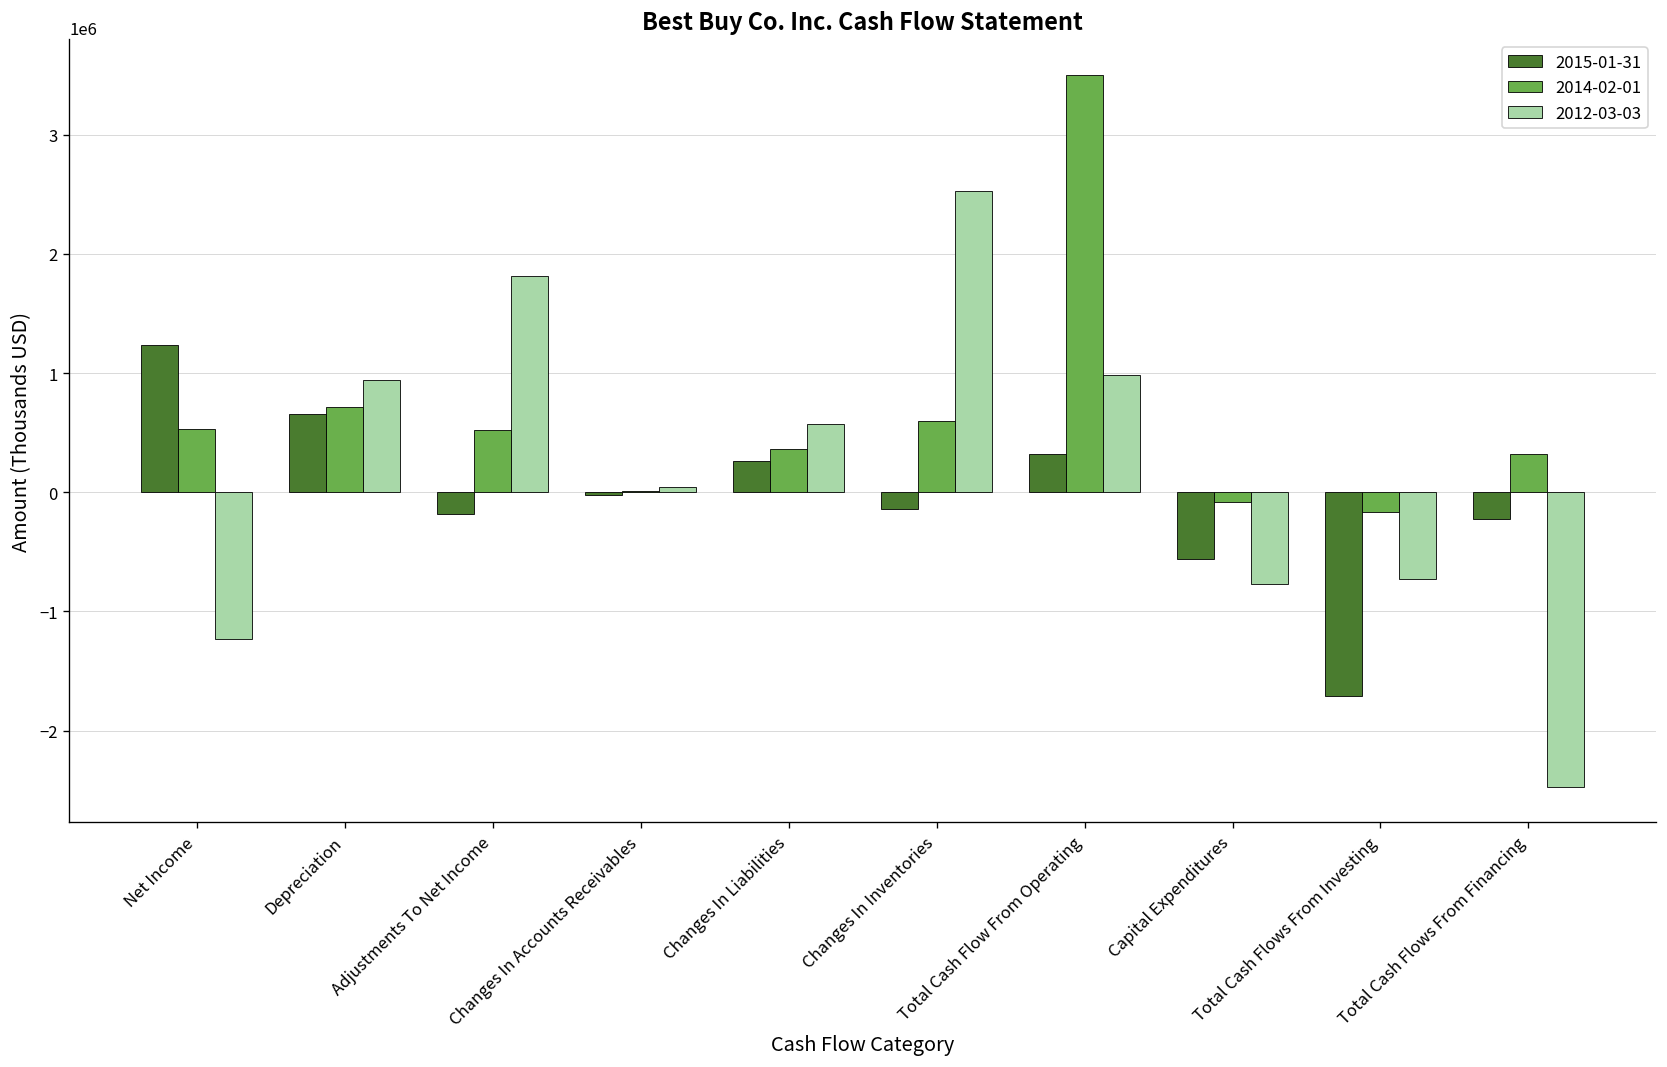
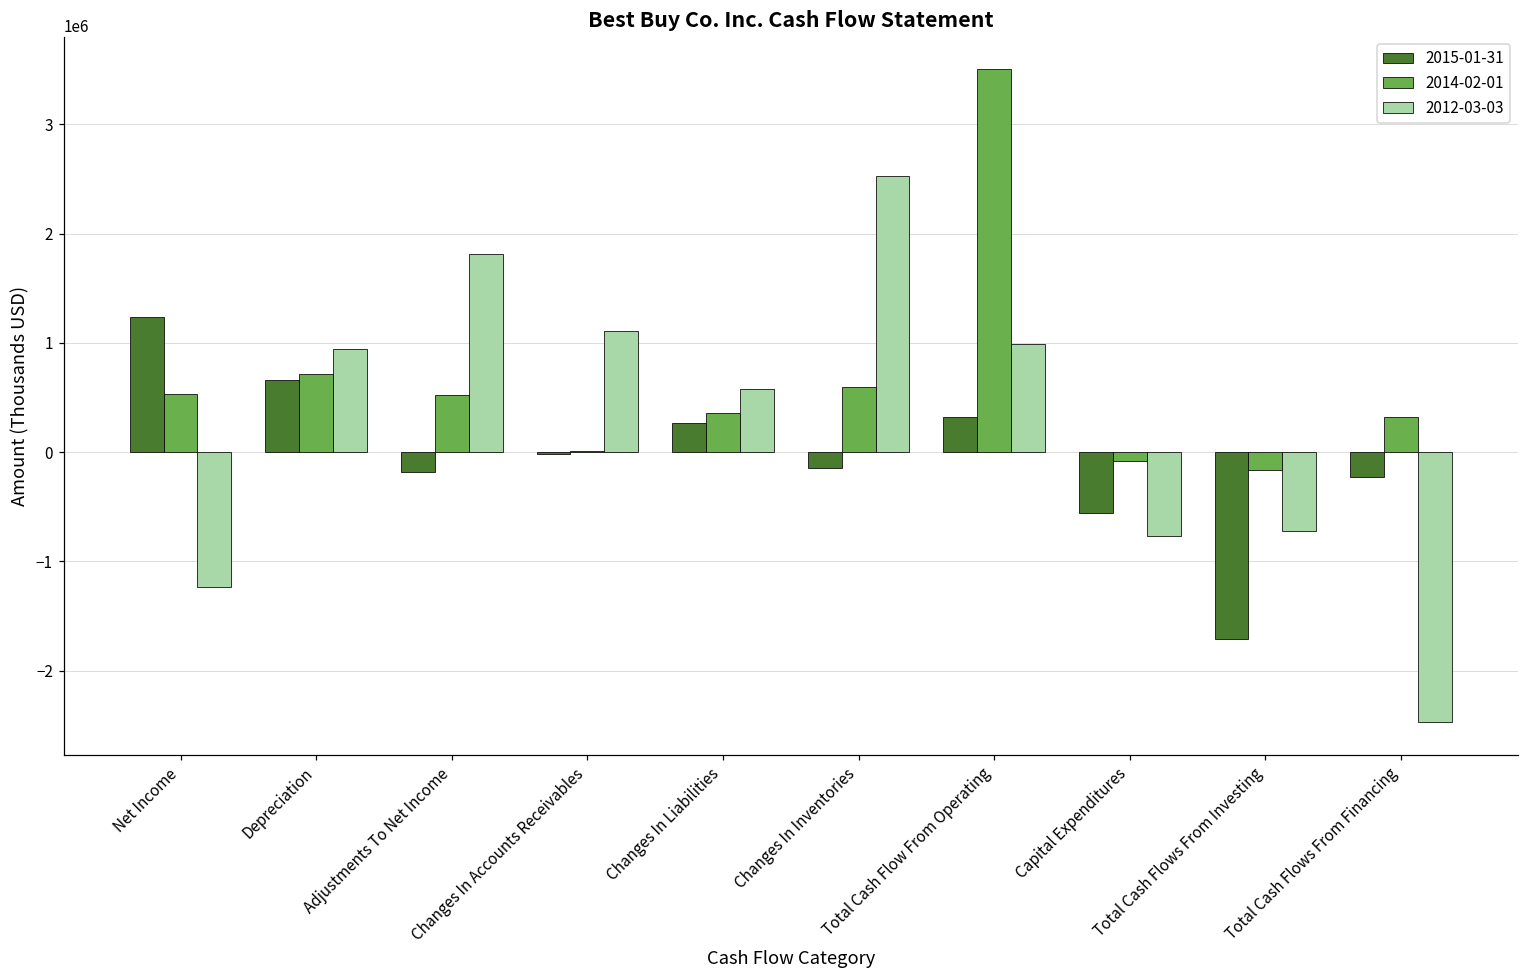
2012-03-03, Changes In Accounts Receivables: 0 -> 1100000
